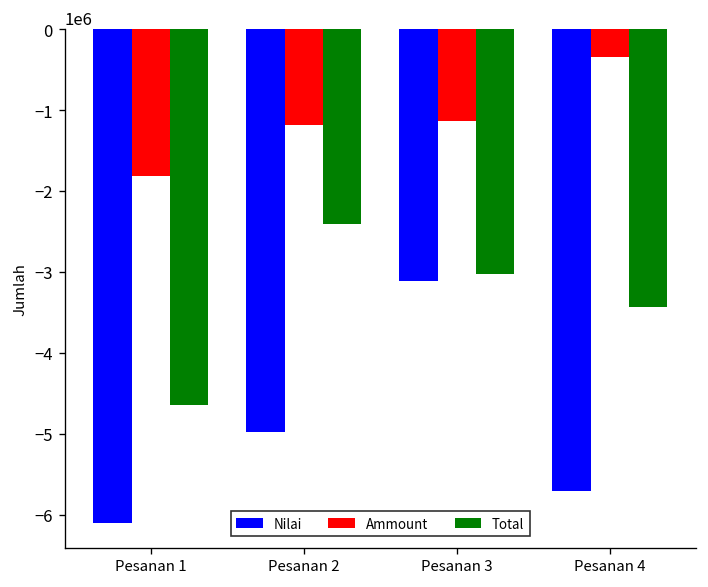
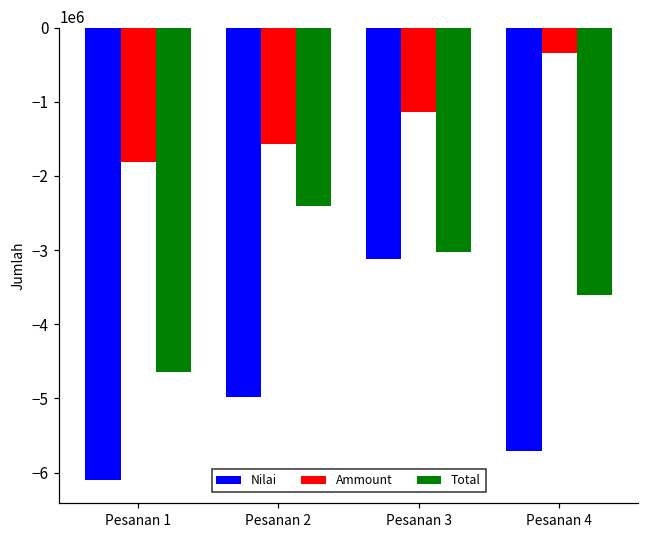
Ammount, Pesanan 2: -1200000 -> -1600000
Total, Pesanan 4: -3400000 -> -3600000
